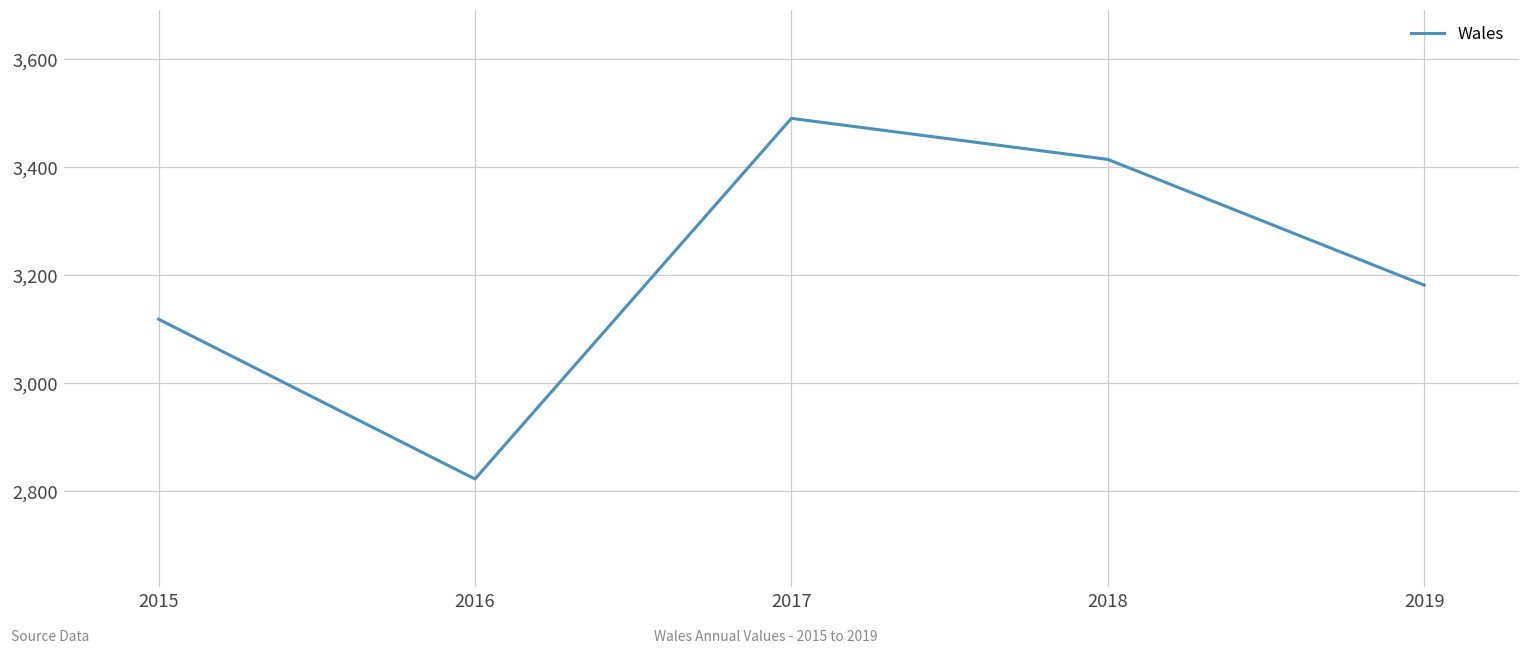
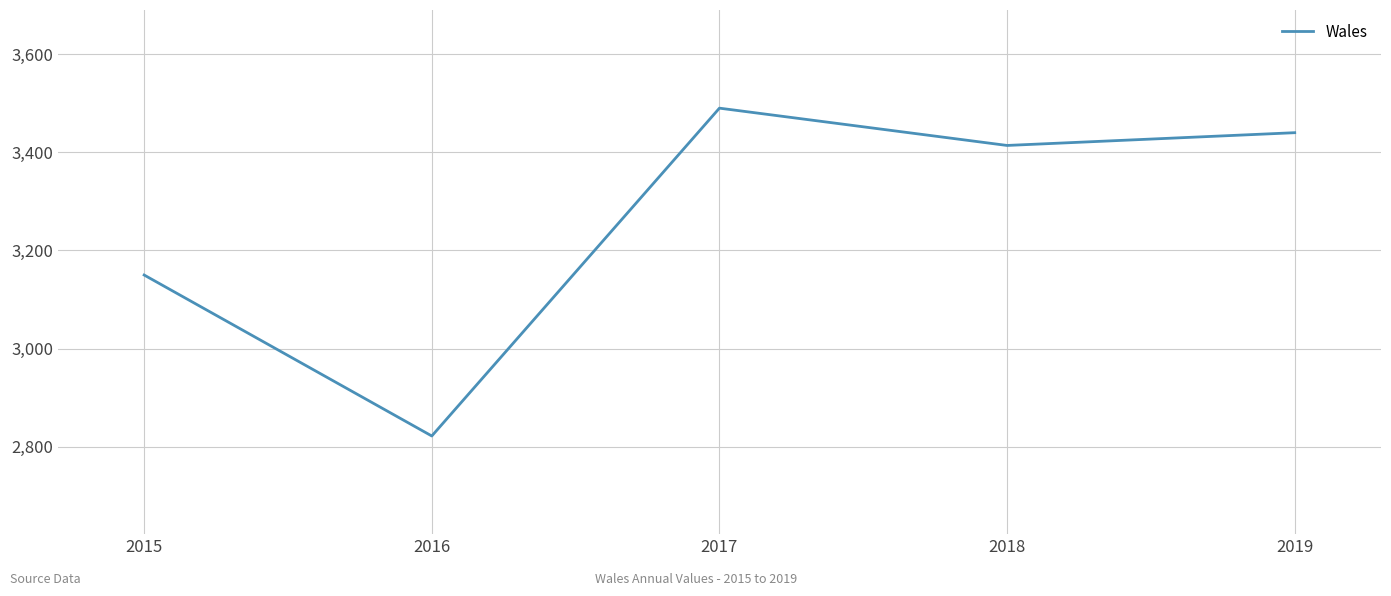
2015: 3,120 -> 3,150
2019: 3,180 -> 3,440
